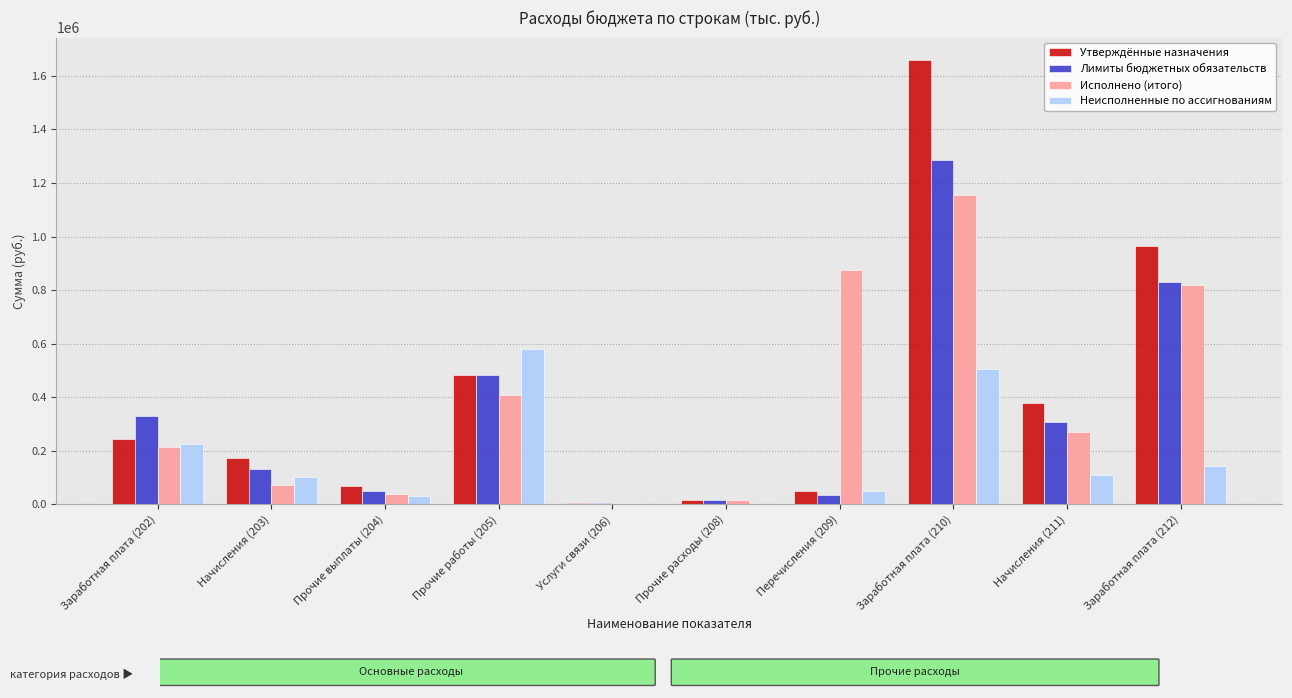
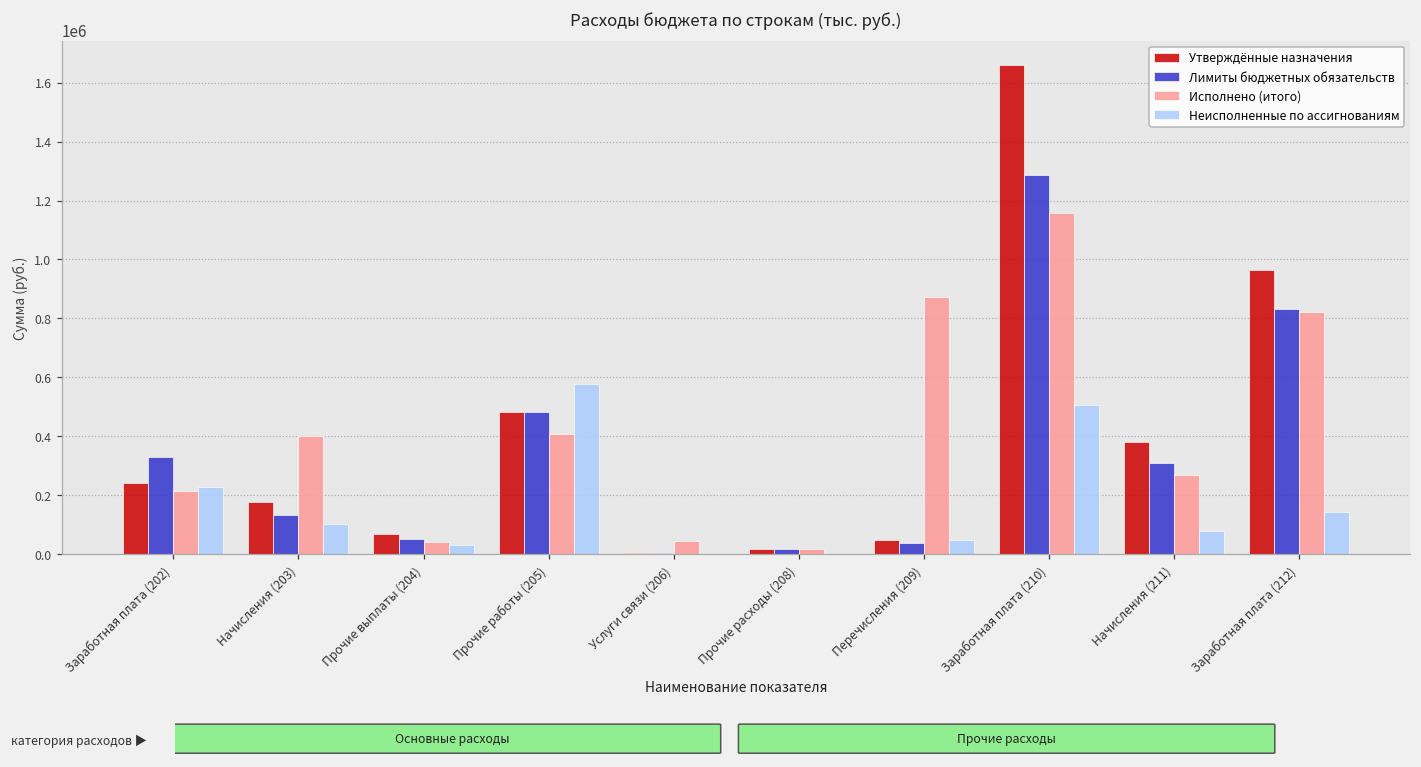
Исполнено (итого), Начисления (203): 70000 -> 400000
Исполнено (итого), Услуги связи (206): 0 -> 50000
Неисполненные по ассигнованиям, Начисления (211): 110000 -> 80000
